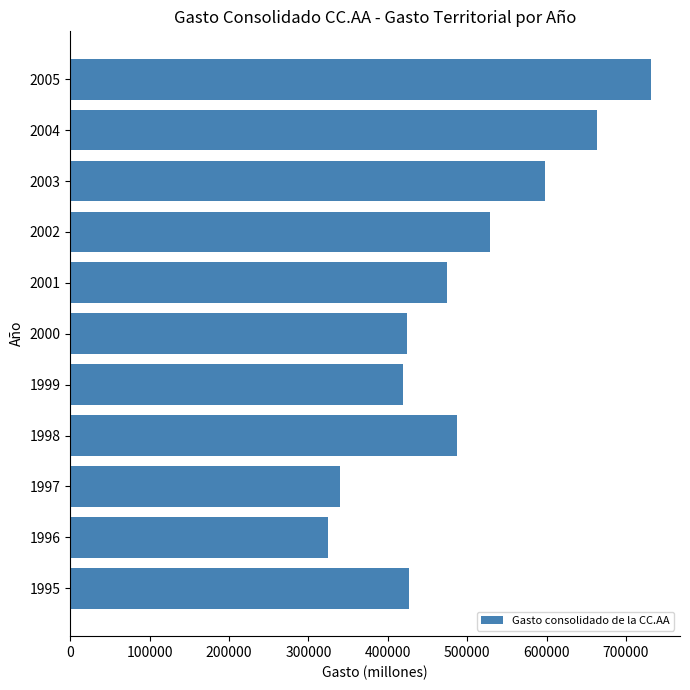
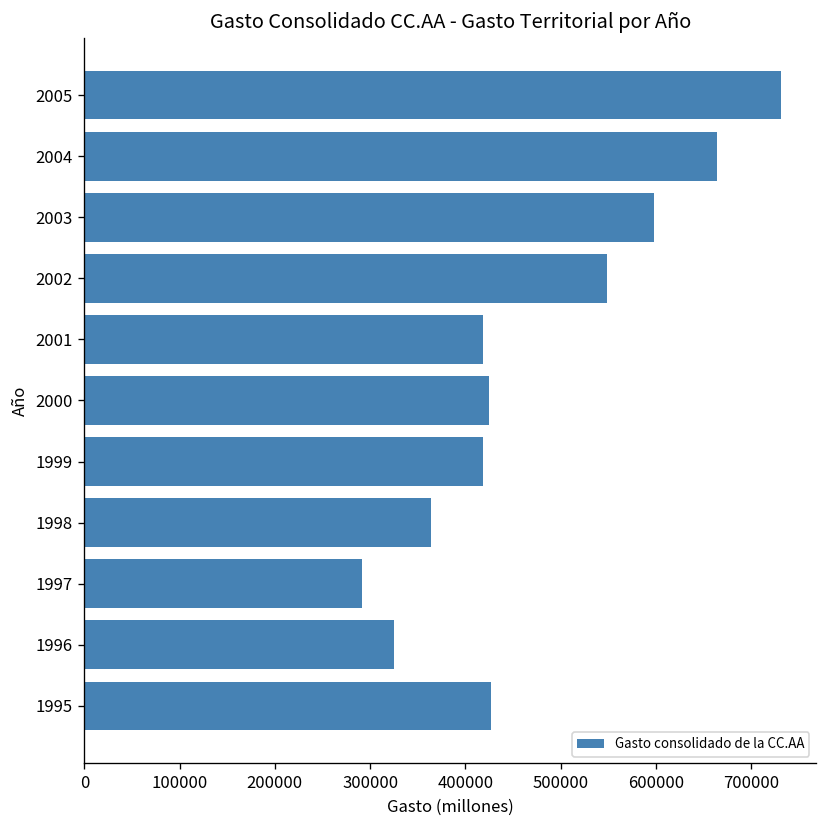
2002: 530000 -> 550000
2001: 470000 -> 420000
1998: 490000 -> 360000
1997: 340000 -> 290000
